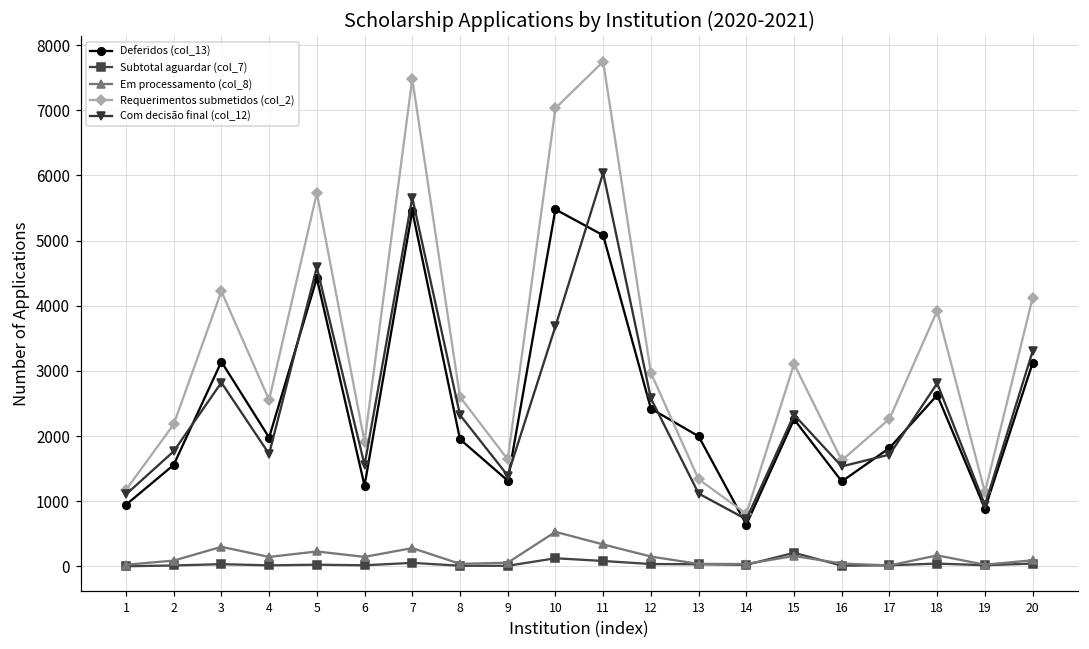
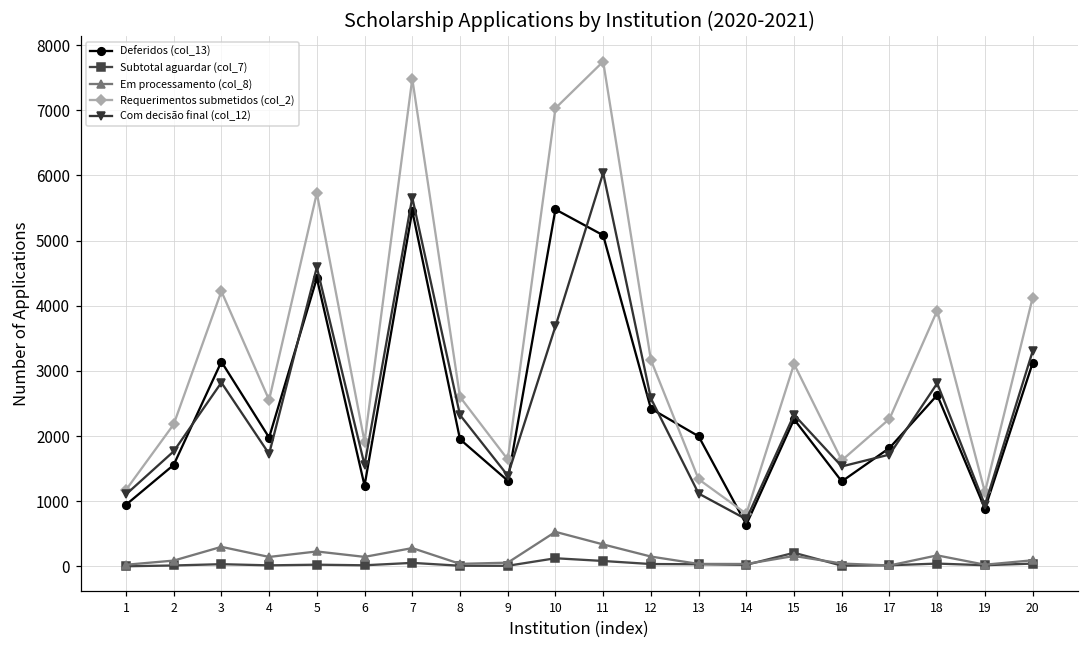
Requerimentos submetidos (col_2), 12: 3000 -> 3200
